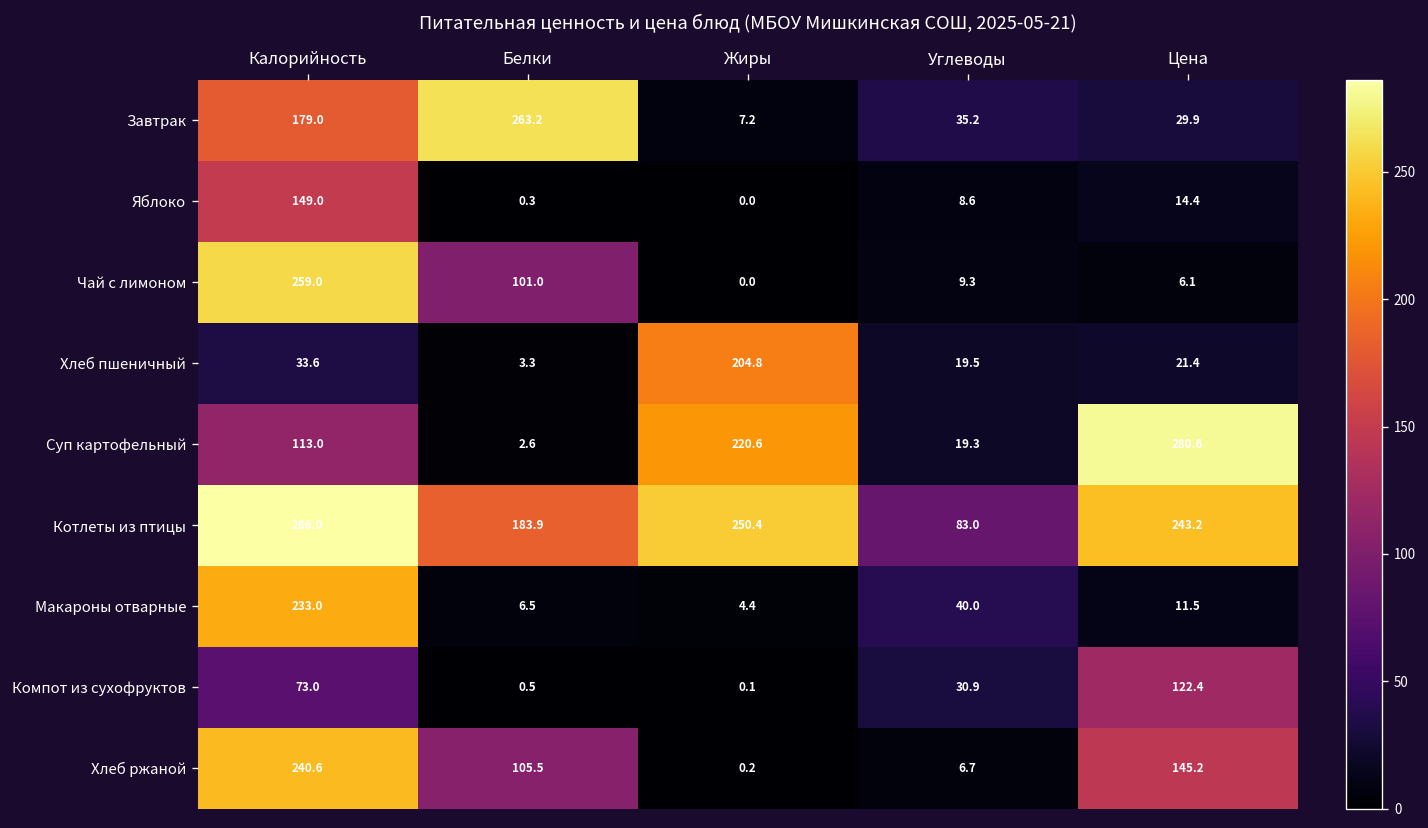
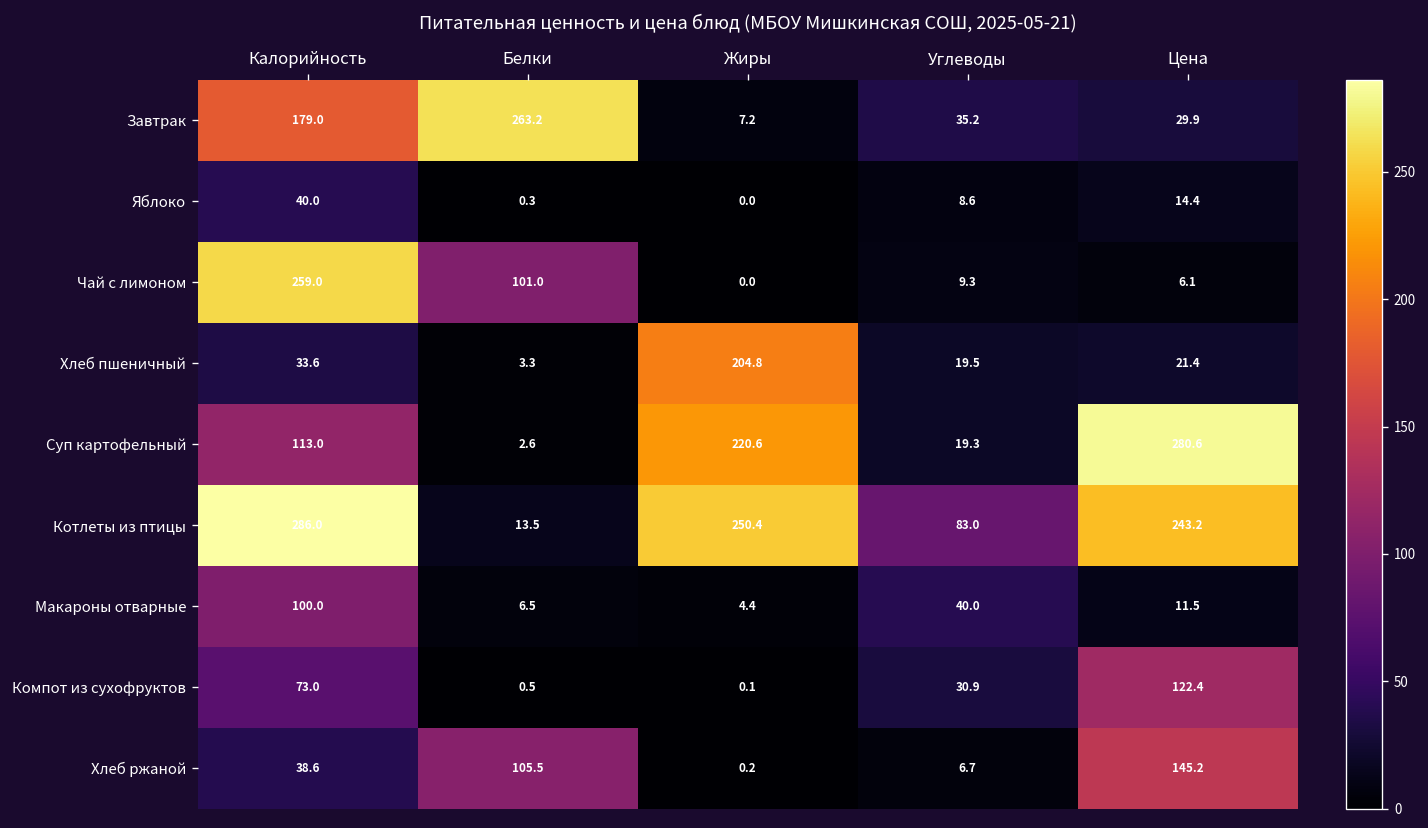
Яблоко, Калорийность: 149.0 -> 40.0
Котлеты из птицы, Белки: 183.9 -> 13.5
Макароны отварные, Калорийность: 233.0 -> 100.0
Хлеб ржаной, Калорийность: 240.6 -> 38.6
